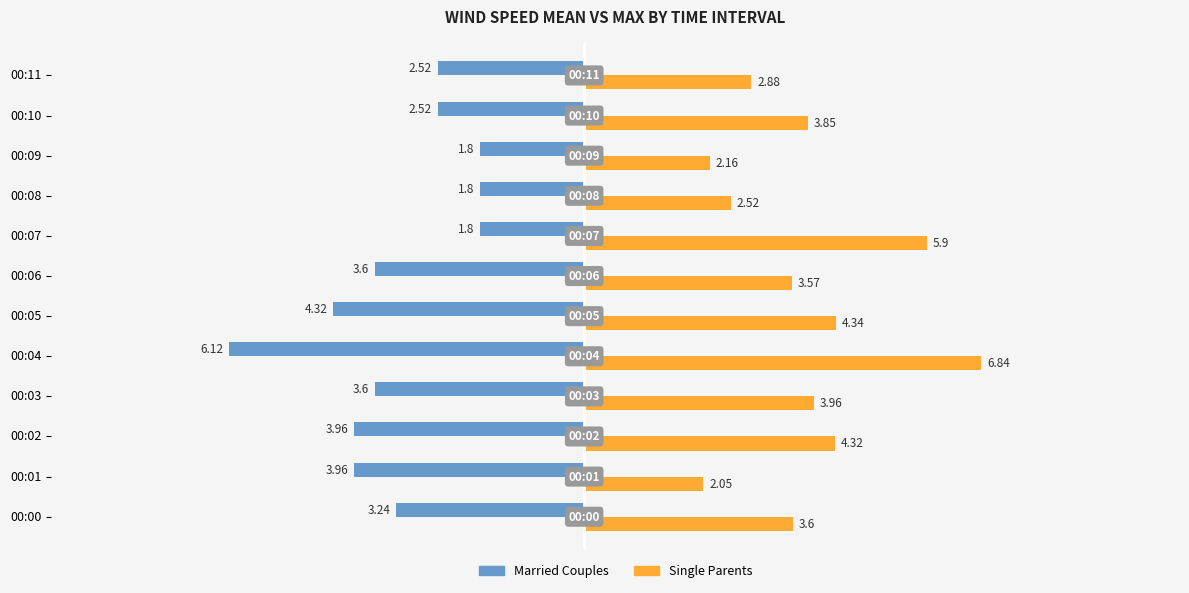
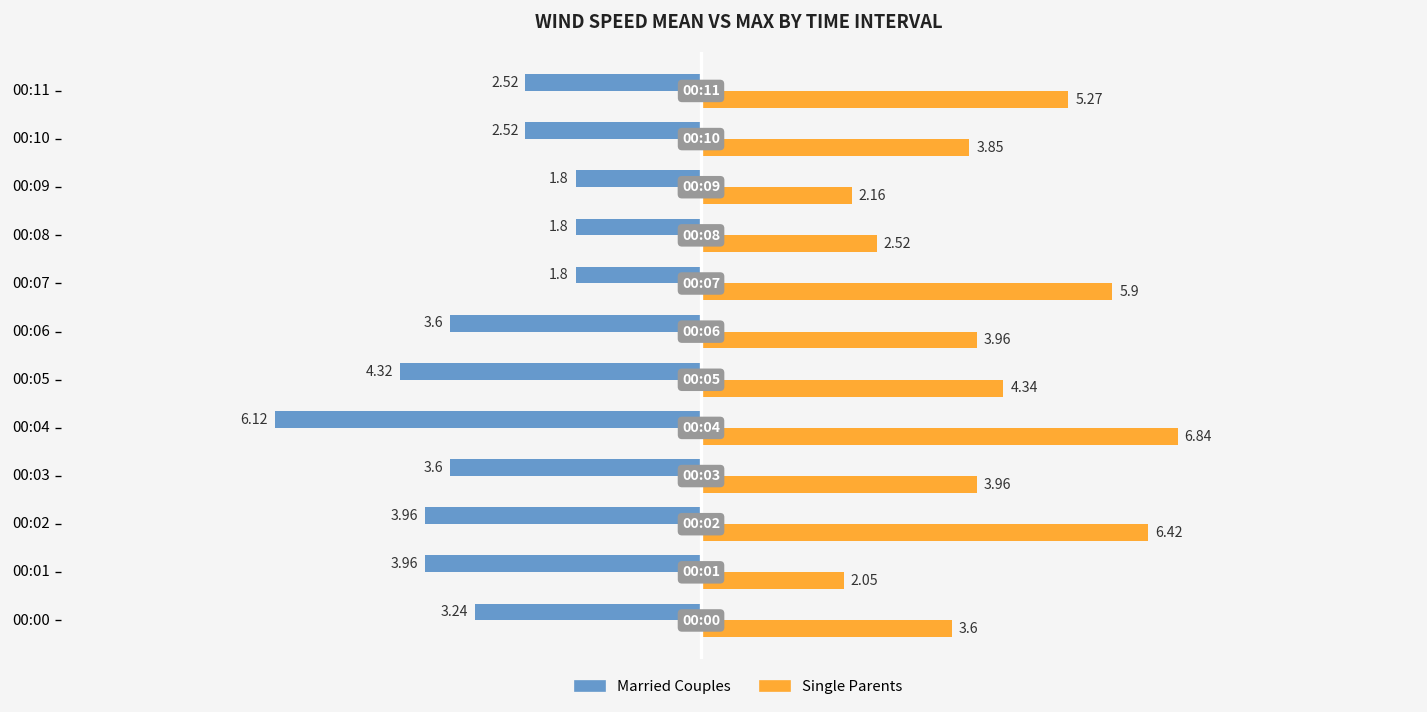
Single Parents, 00:11: 2.88 -> 5.27
Single Parents, 00:06: 3.57 -> 3.96
Single Parents, 00:02: 4.32 -> 6.42
